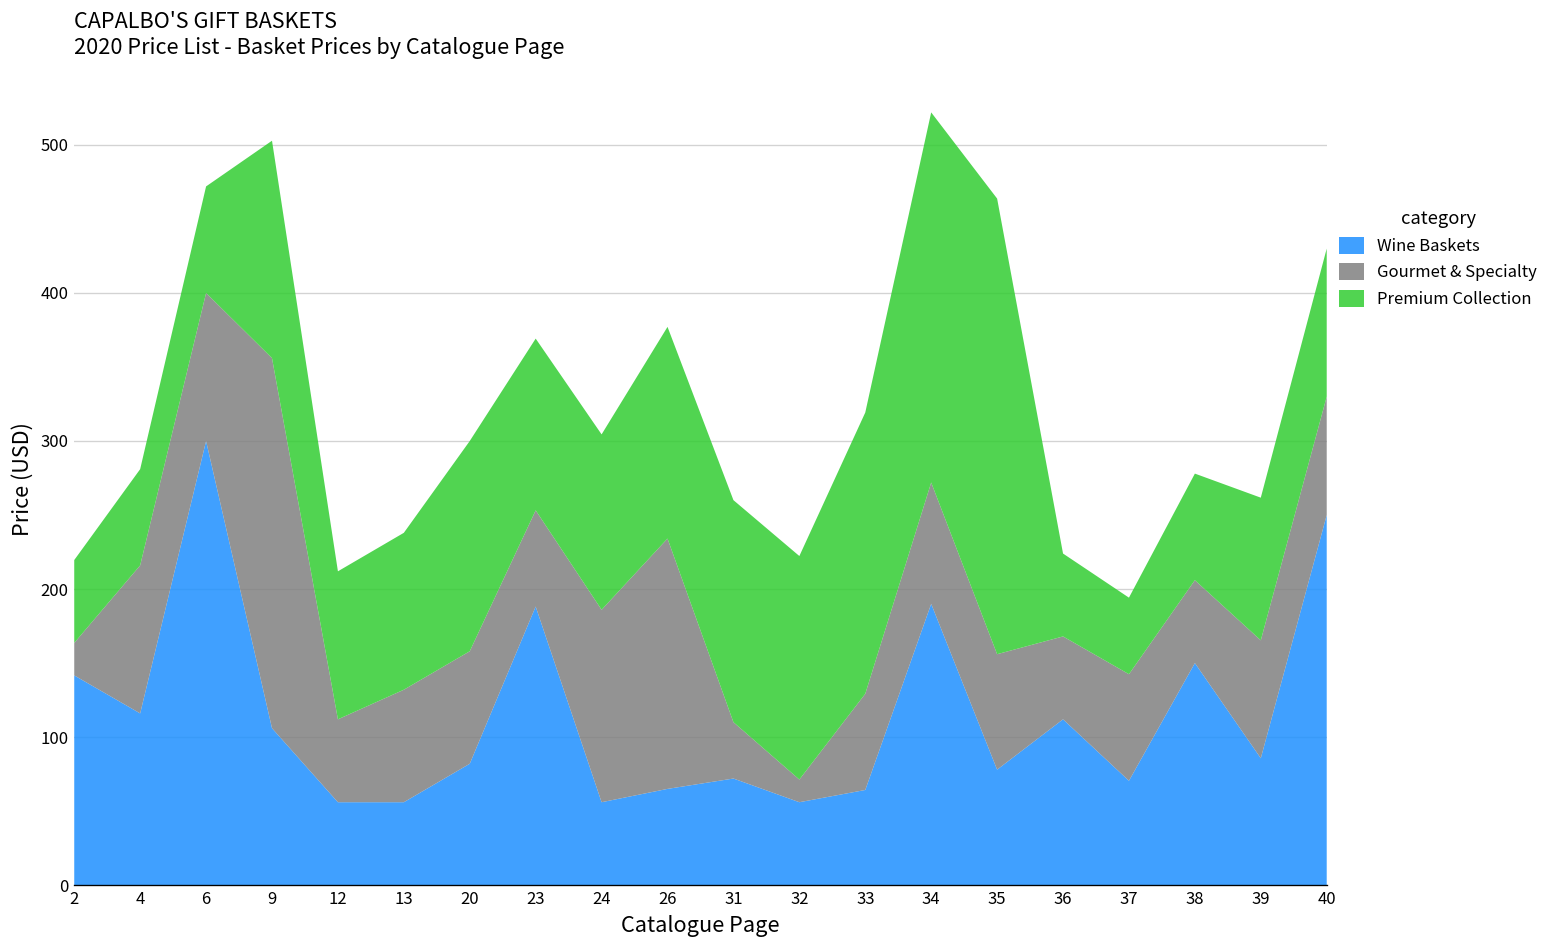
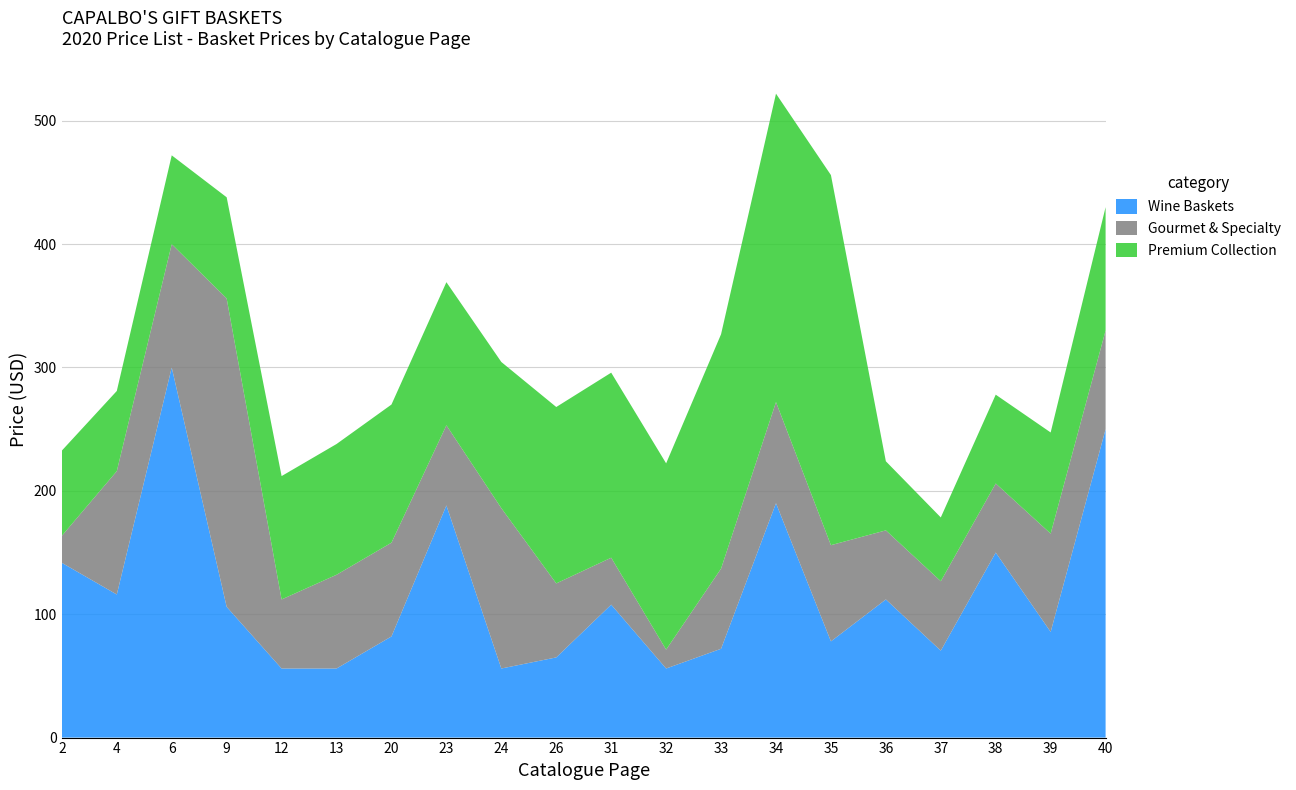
Premium Collection, 2: 56 -> 69
Premium Collection, 9: 147 -> 82
Premium Collection, 20: 142 -> 112
Gourmet & Specialty, 26: 169 -> 60
Wine Baskets, 31: 72 -> 108
Wine Baskets, 33: 64 -> 72
Premium Collection, 35: 308 -> 300
Gourmet & Specialty, 37: 72 -> 56
Premium Collection, 39: 96 -> 82
